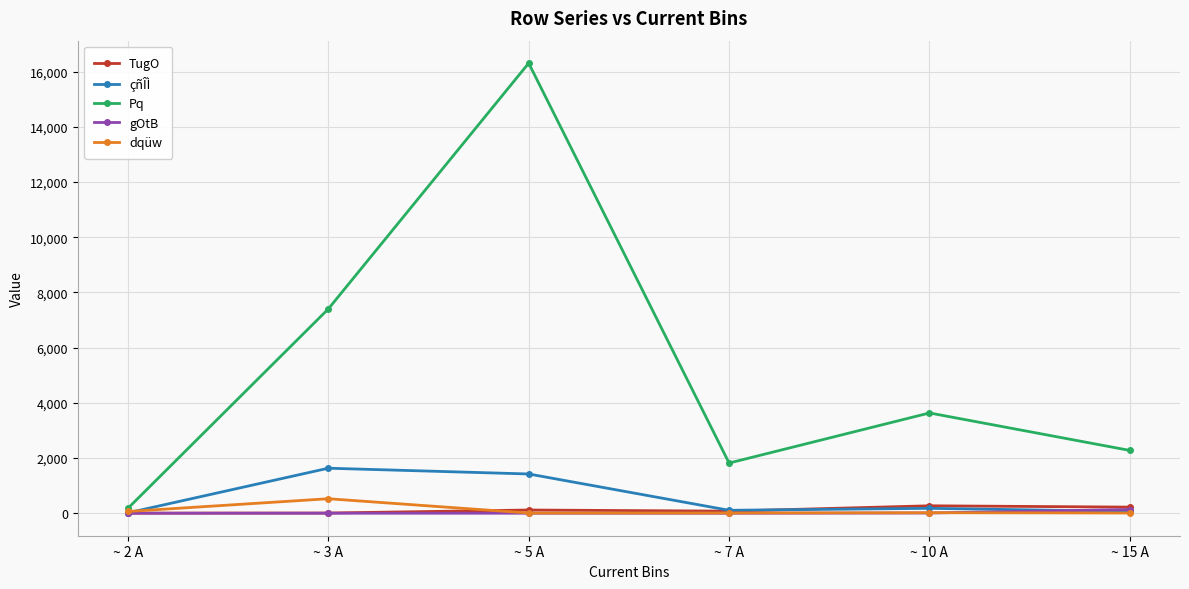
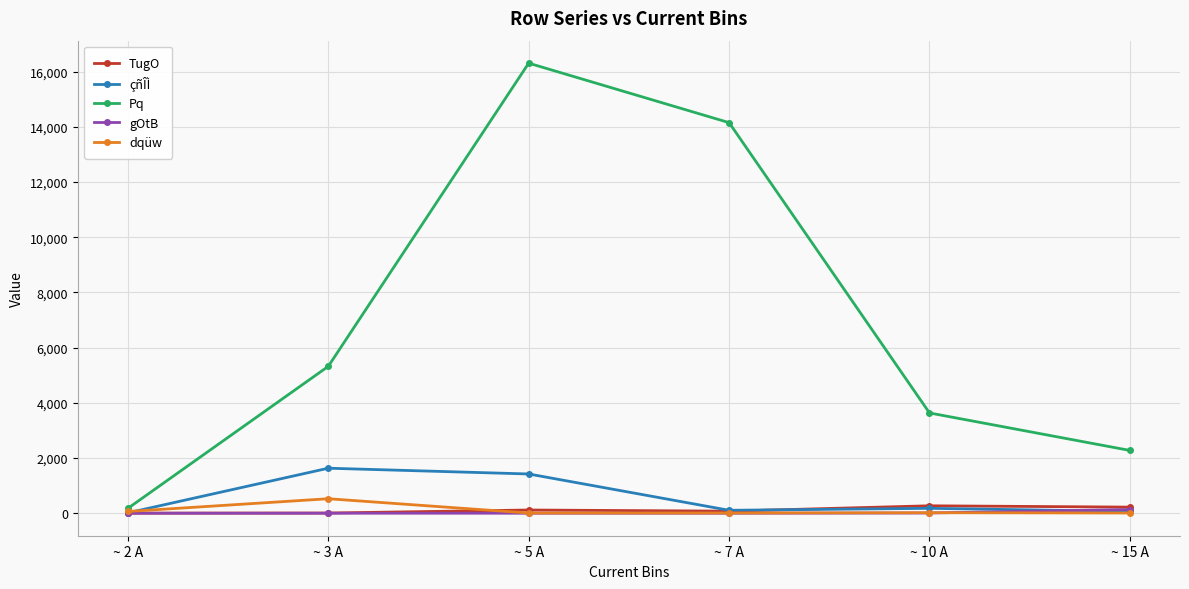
Pq, ~ 3 A: 7,400 -> 5,300
Pq, ~ 7 A: 1,800 -> 14,200
